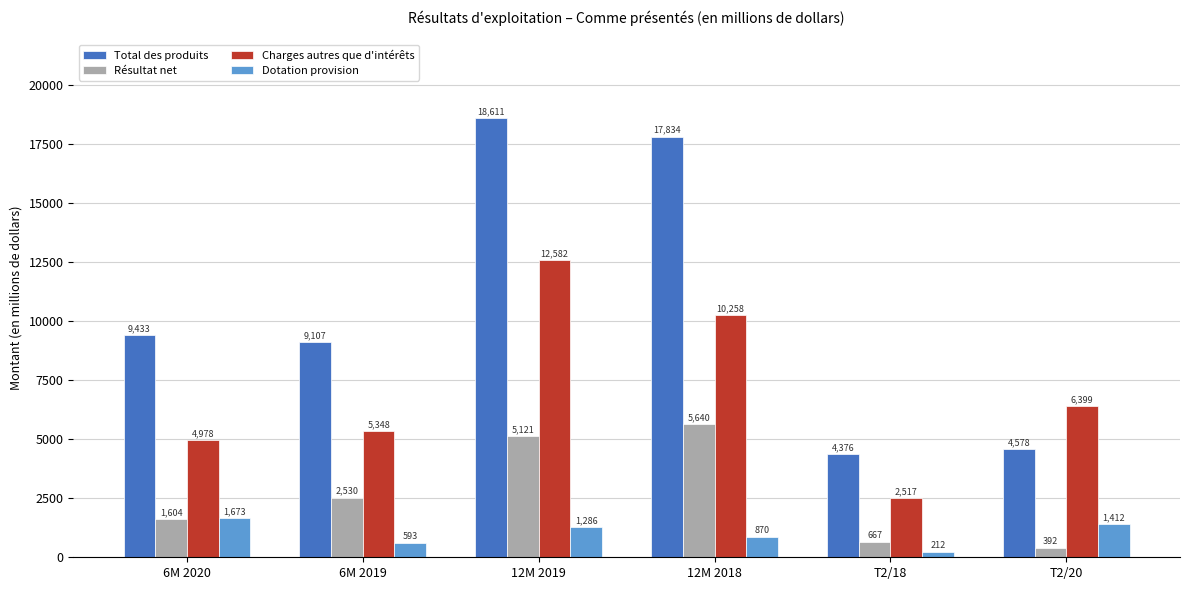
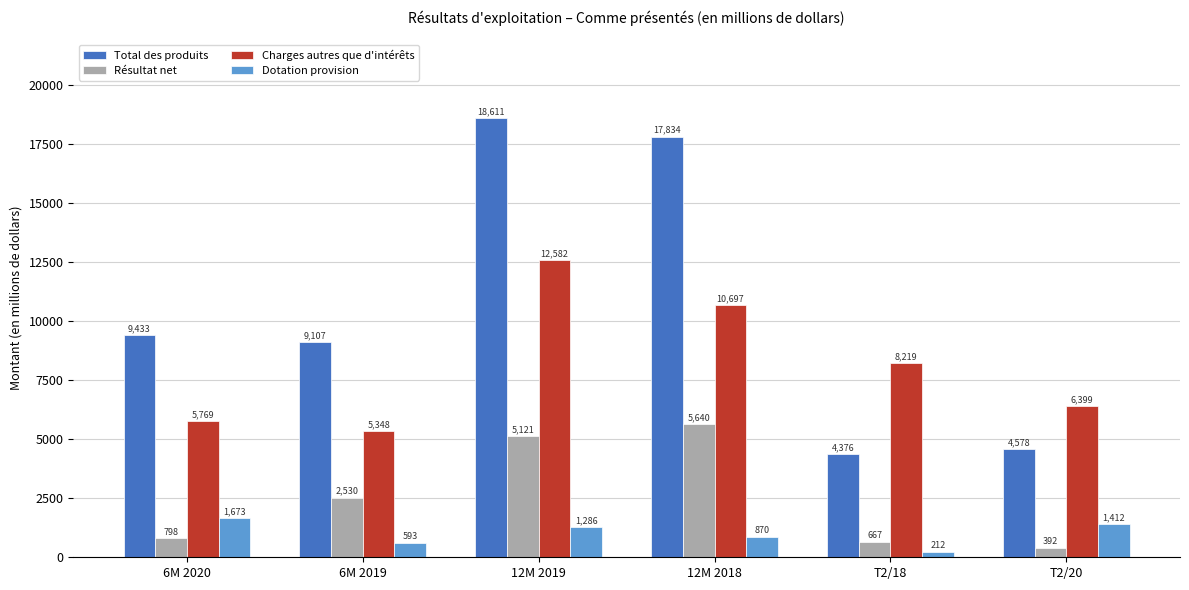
Résultat net, 6M 2020: 1,604 -> 798
Charges autres que d'intérêts, 6M 2020: 4,978 -> 5,769
Charges autres que d'intérêts, 12M 2018: 10,258 -> 10,697
Charges autres que d'intérêts, T2/18: 2,517 -> 8,219
